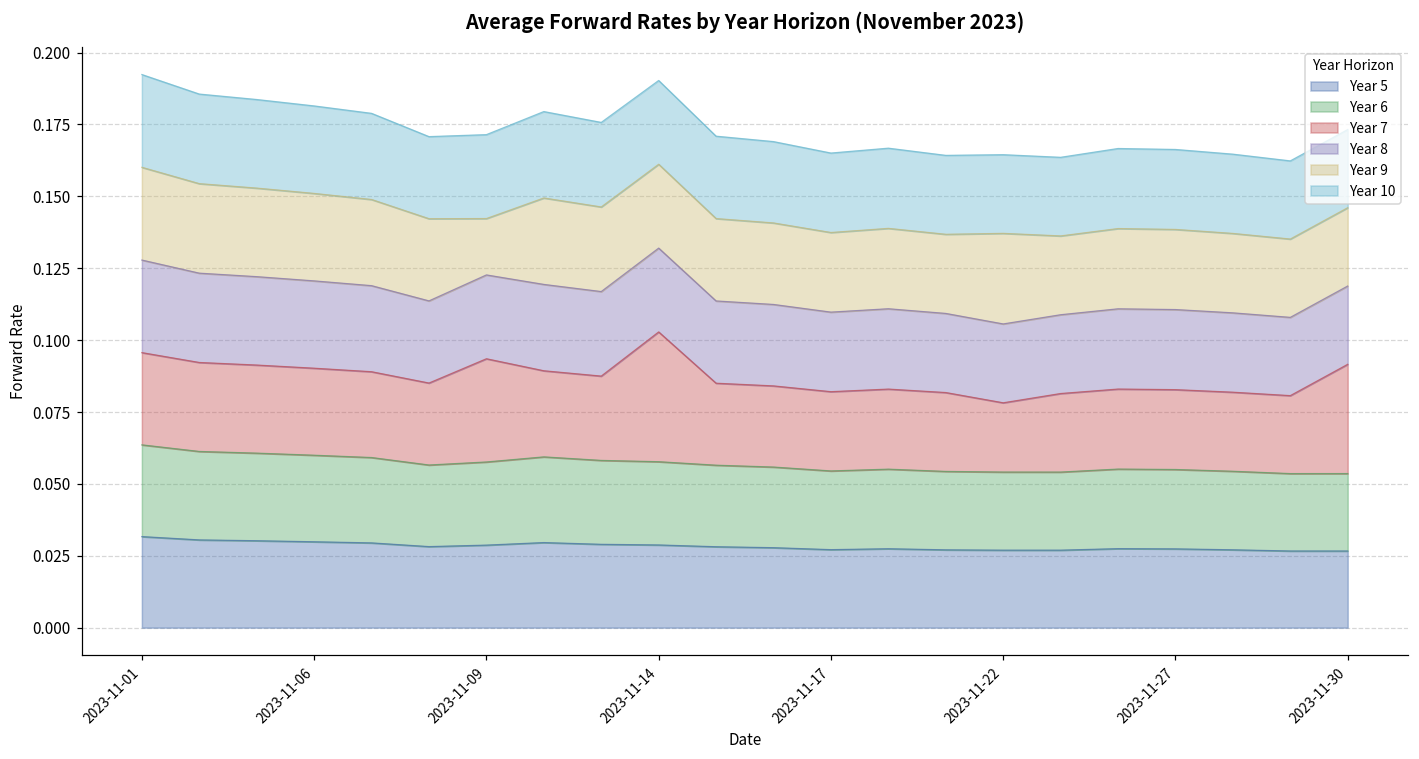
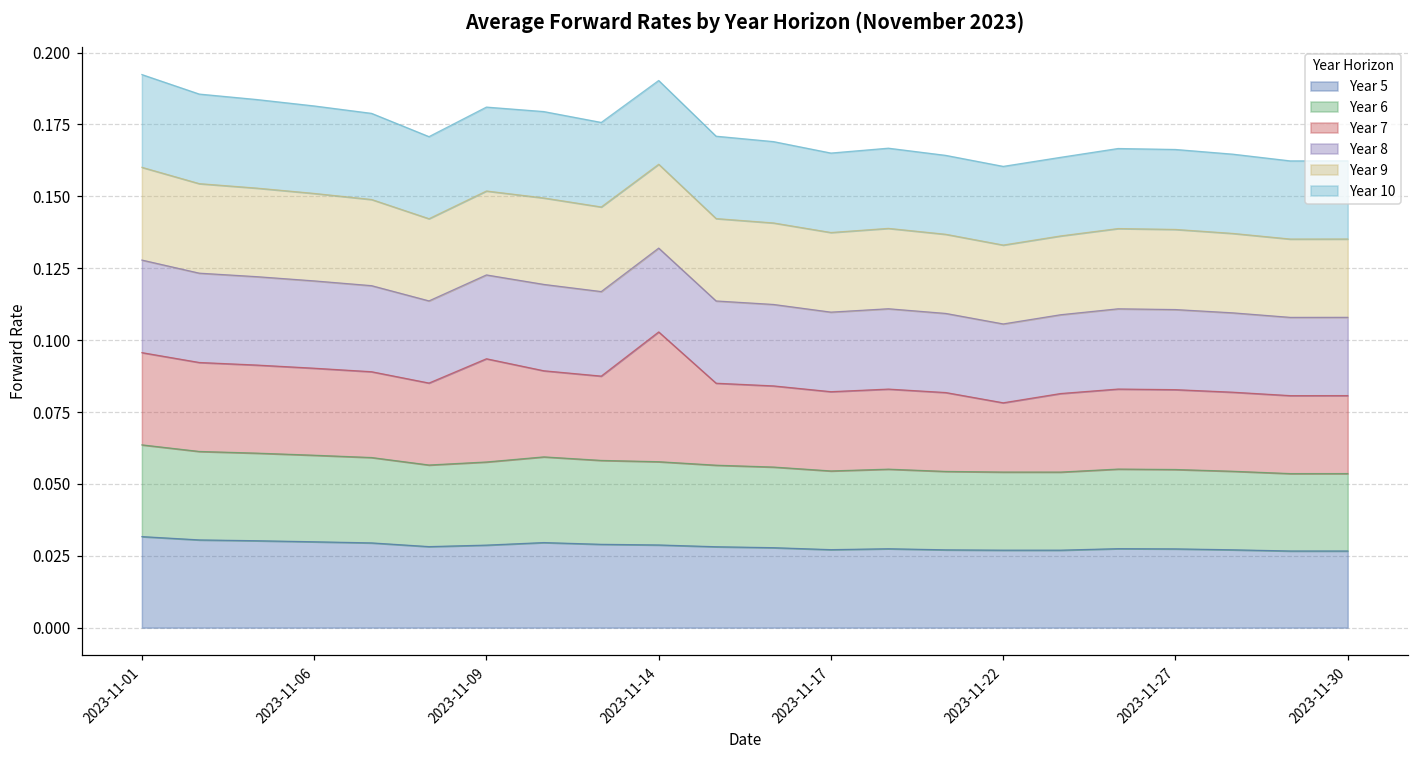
Year 9, 2023-11-09: 0.020 -> 0.029
Year 9, 2023-11-22: 0.032 -> 0.027
Year 7, 2023-11-30: 0.038 -> 0.027
